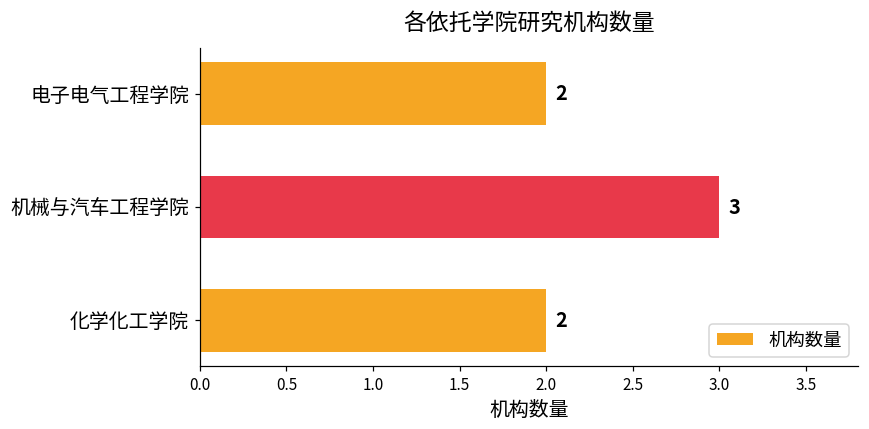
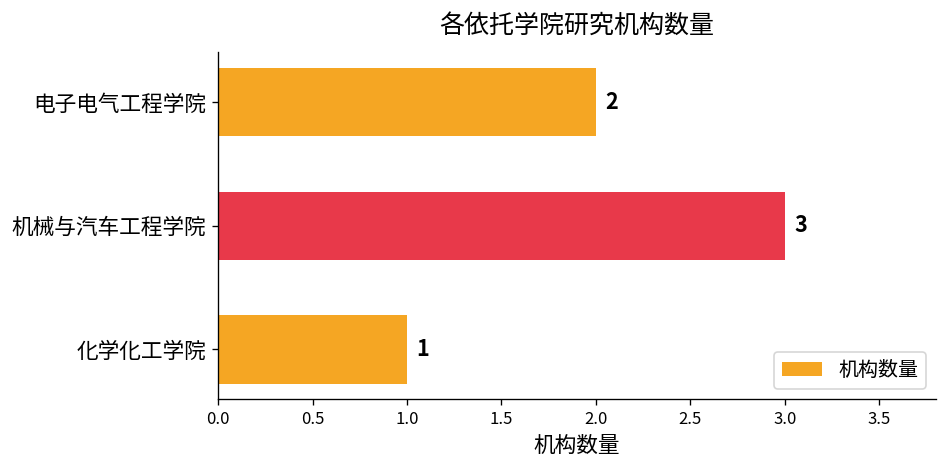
化学化工学院: 2 -> 1
